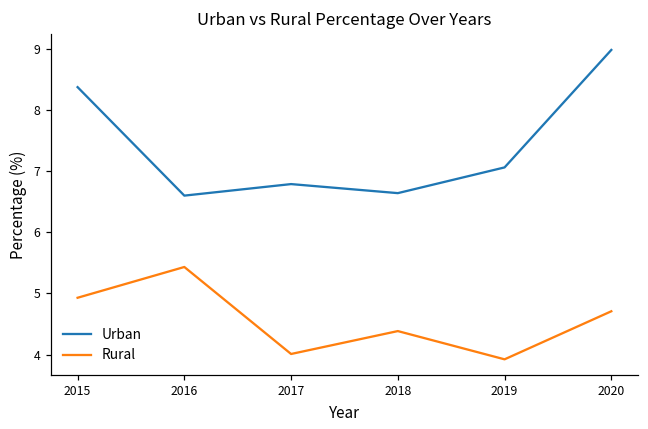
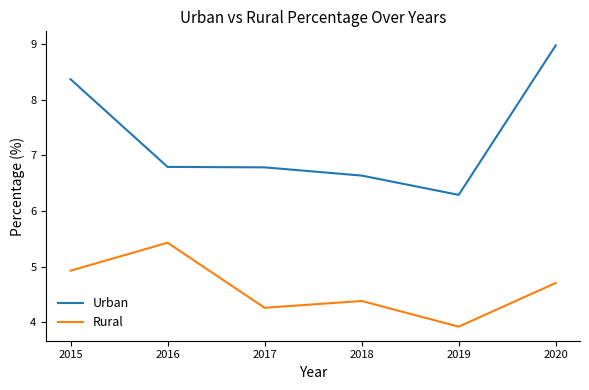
Urban, 2016: 6.6 -> 6.8
Rural, 2017: 4.0 -> 4.3
Urban, 2019: 7.1 -> 6.3
